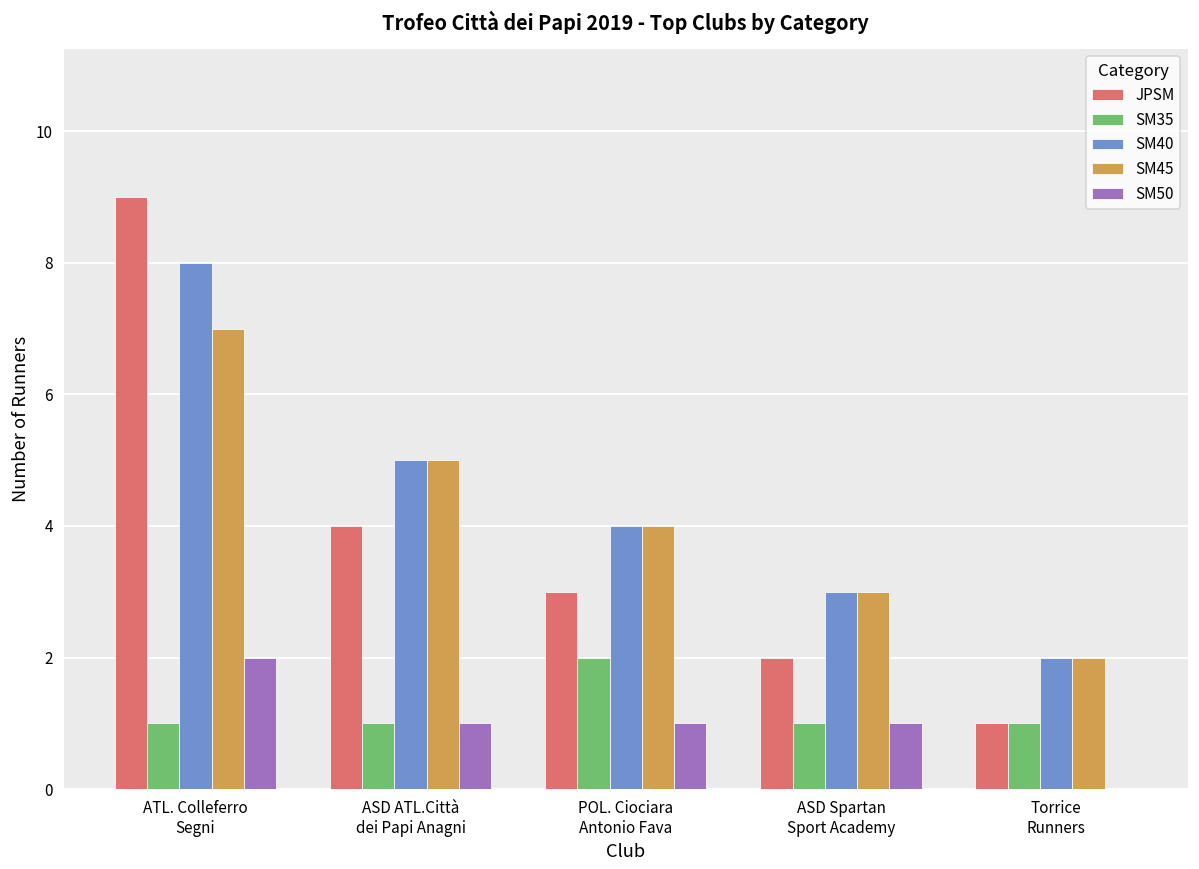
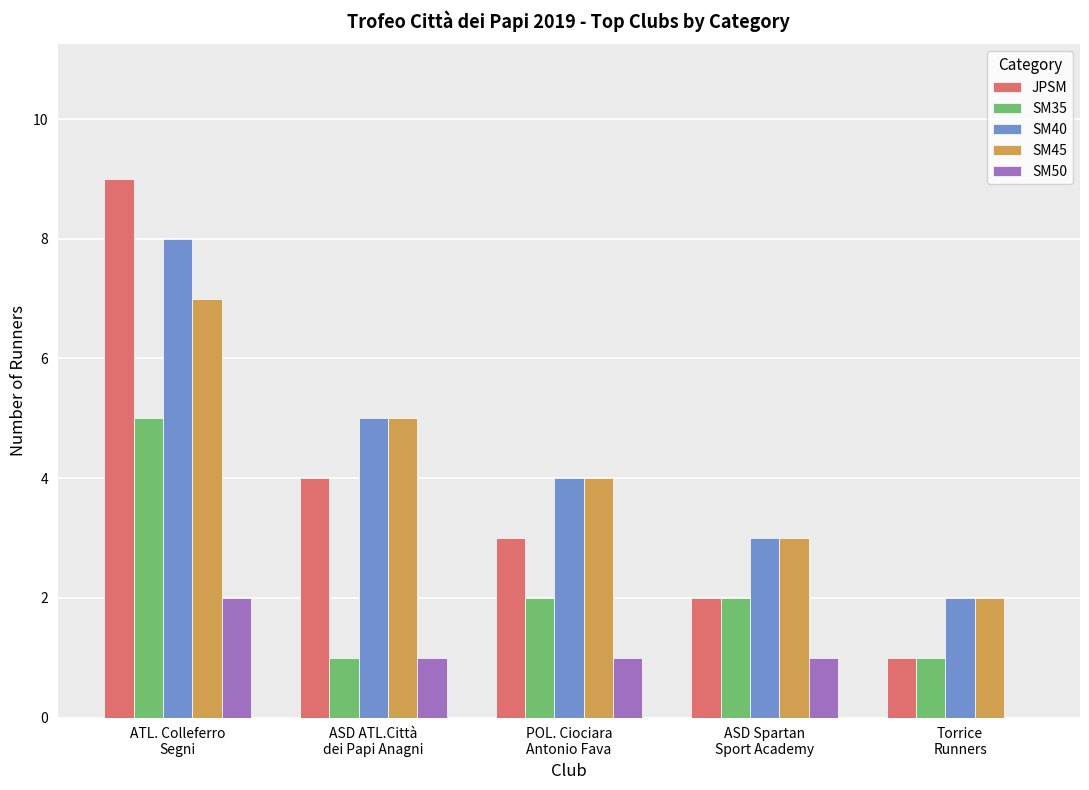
SM35, ATL. Colleferro Segni: 1 -> 5
SM35, ASD Spartan Sport Academy: 1 -> 2
